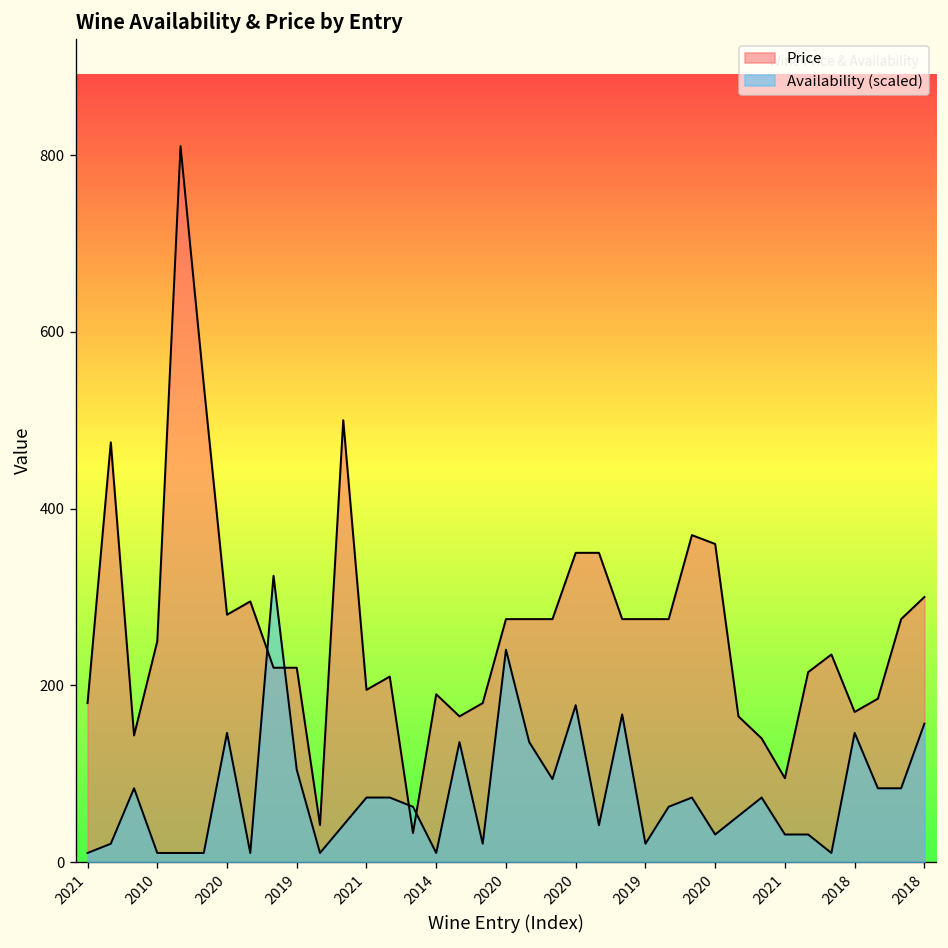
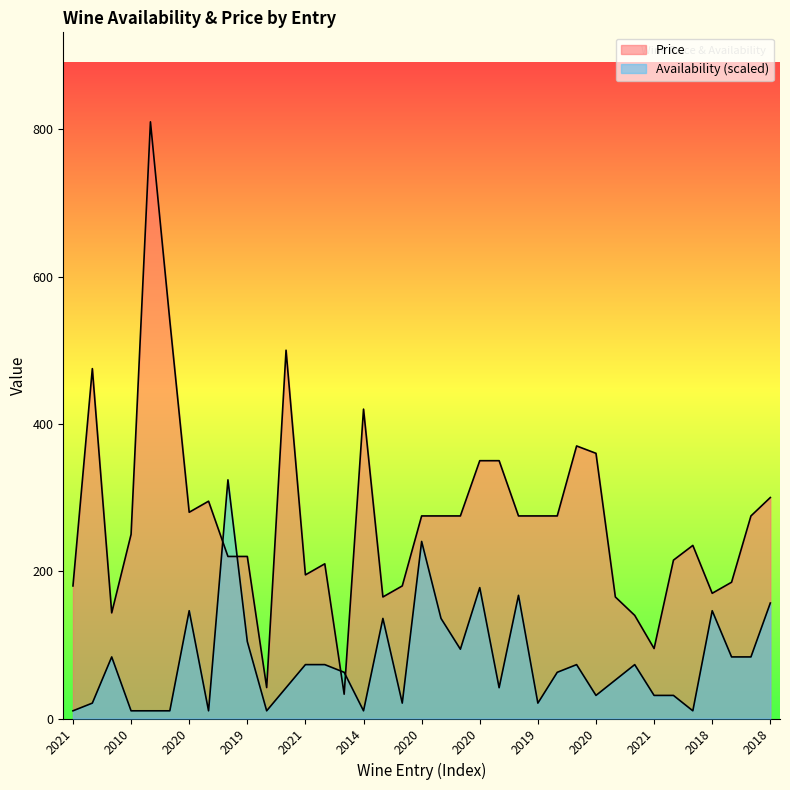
Price, 2014: 190 -> 420
